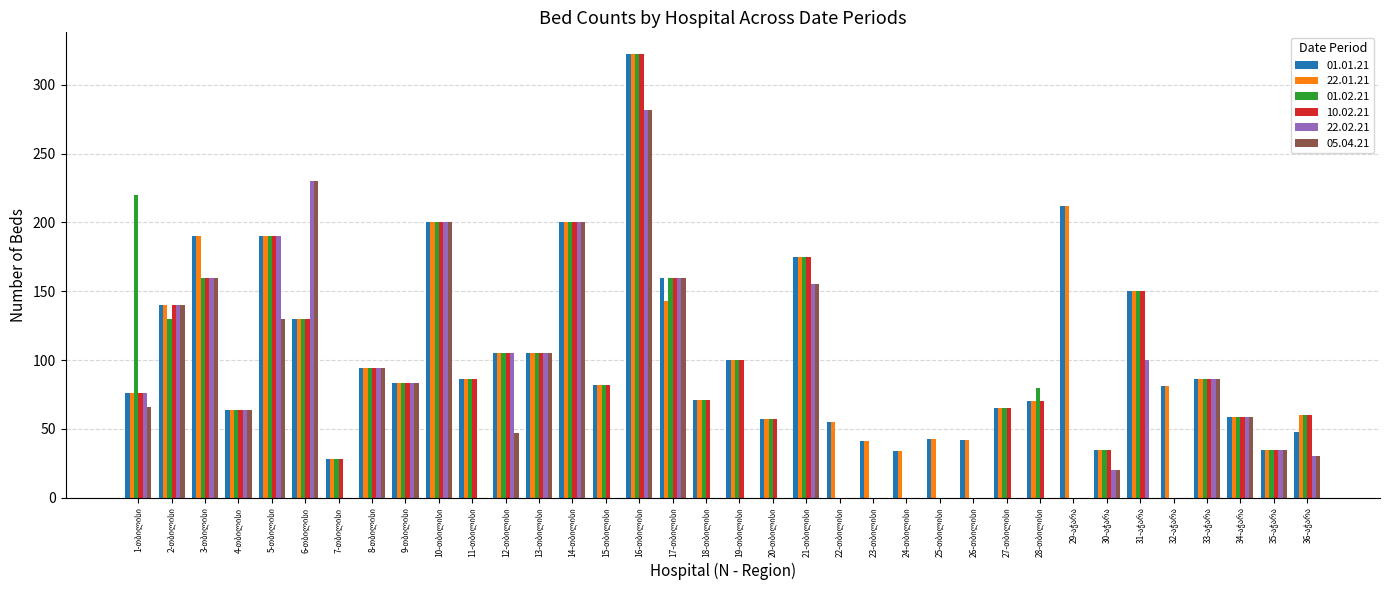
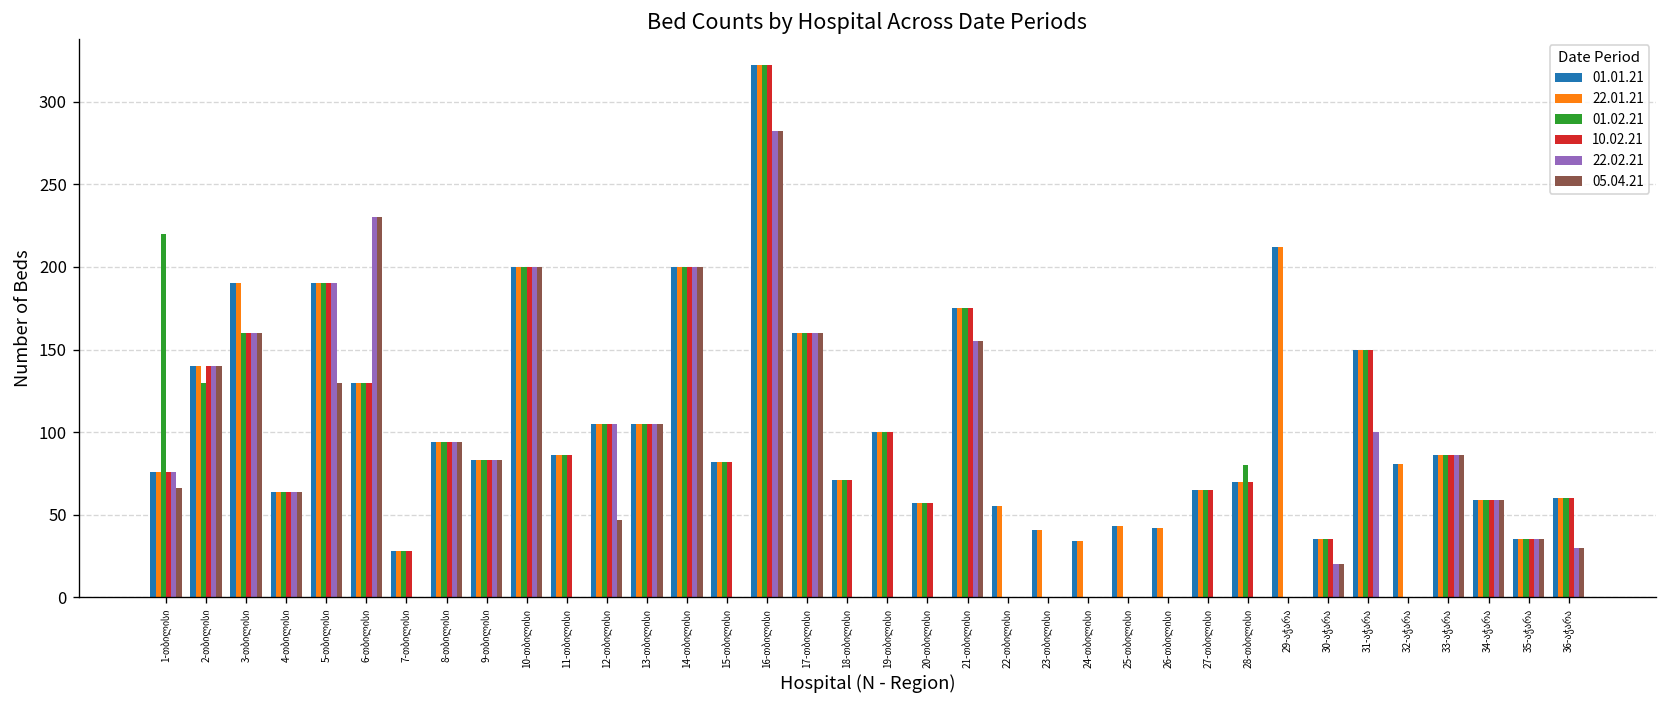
22.01.21, 17-თბილისი: 143 -> 160
01.01.21, 36-აჭარა: 48 -> 60
